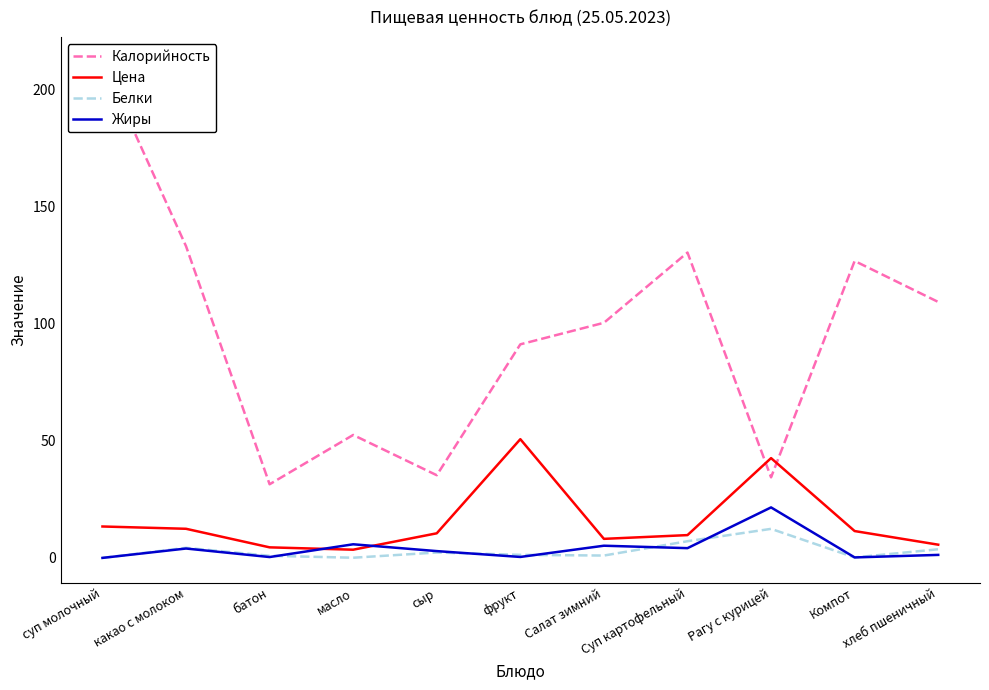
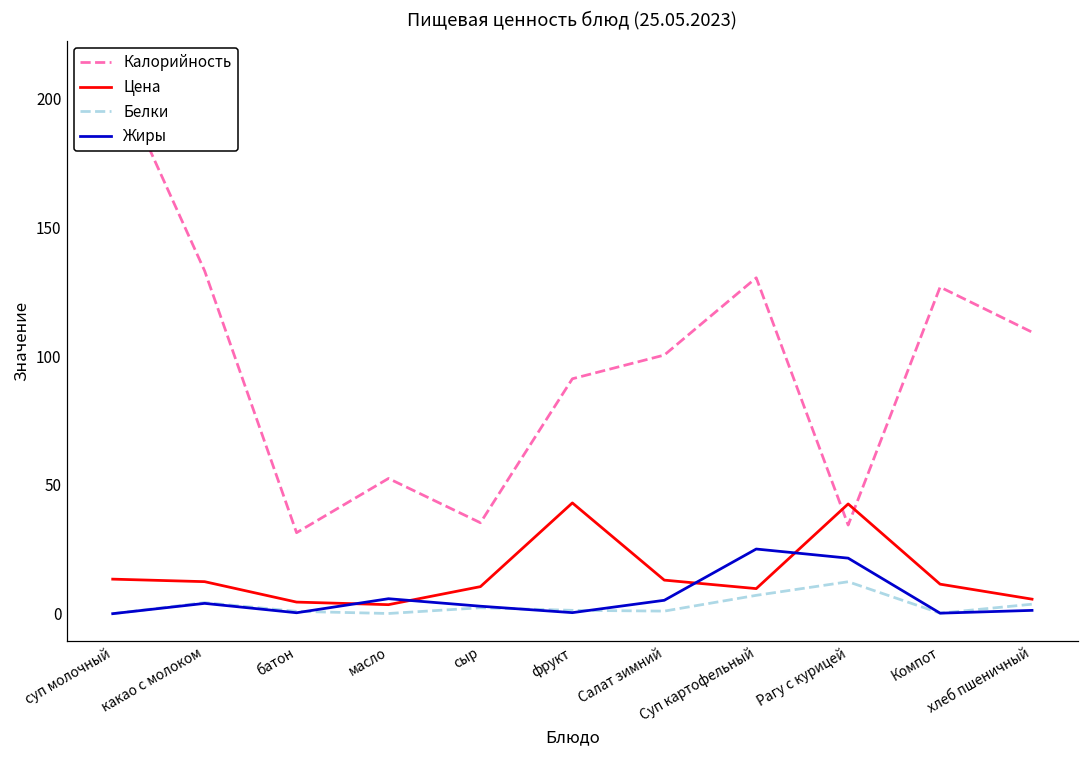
Цена, фрукт: 51 -> 43
Цена, Салат зимний: 8 -> 13
Жиры, Суп картофельный: 4 -> 25
